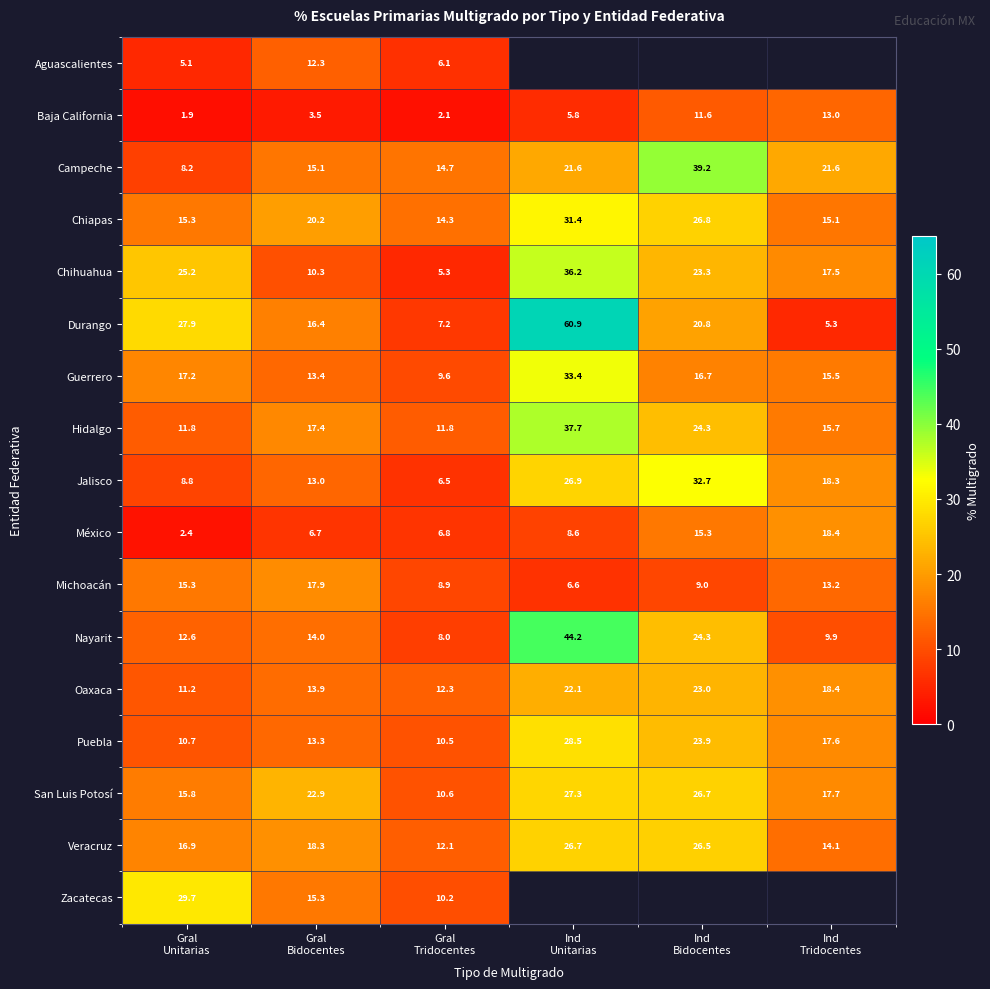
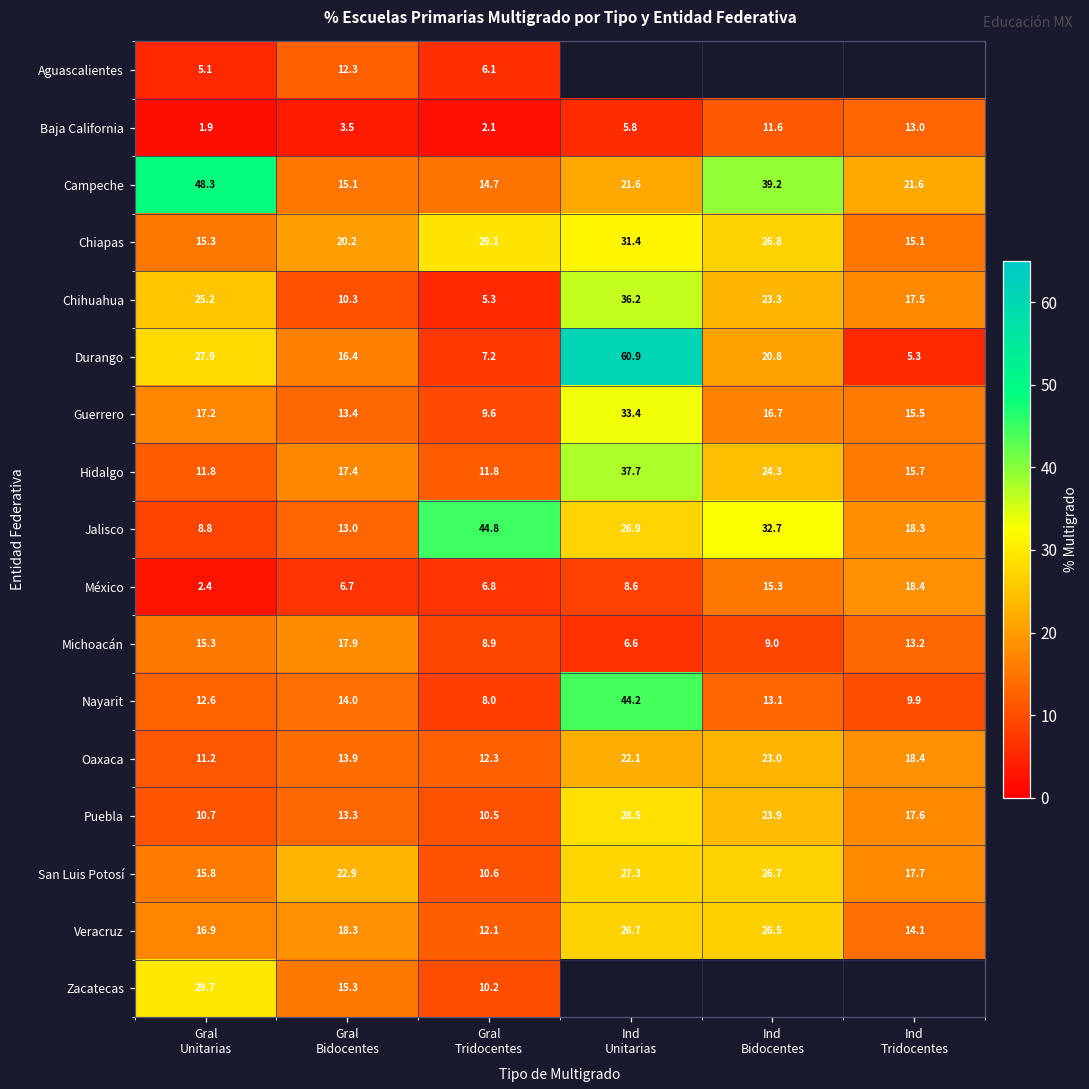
Campeche, Gral Unitarias: 8.2 -> 48.3
Chiapas, Gral Tridocentes: 14.3 -> 29.1
Jalisco, Gral Tridocentes: 6.5 -> 44.8
Nayarit, Ind Bidocentes: 24.3 -> 13.1
